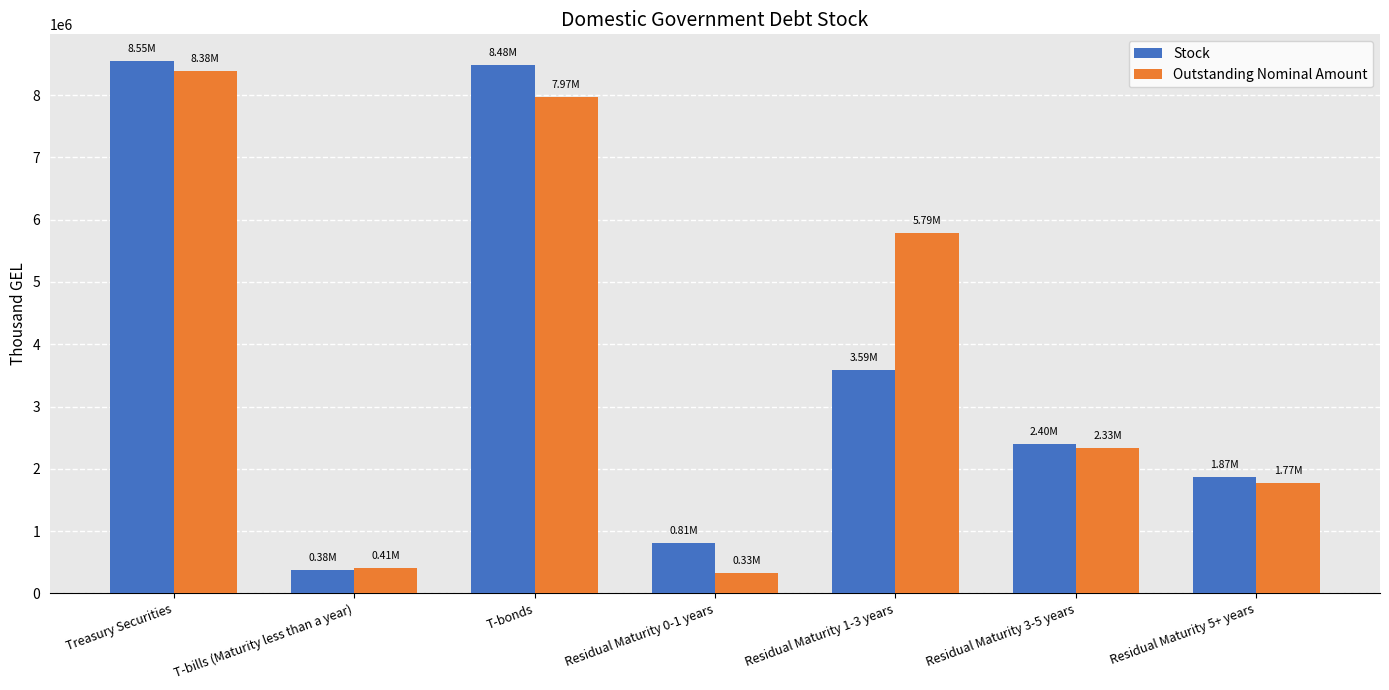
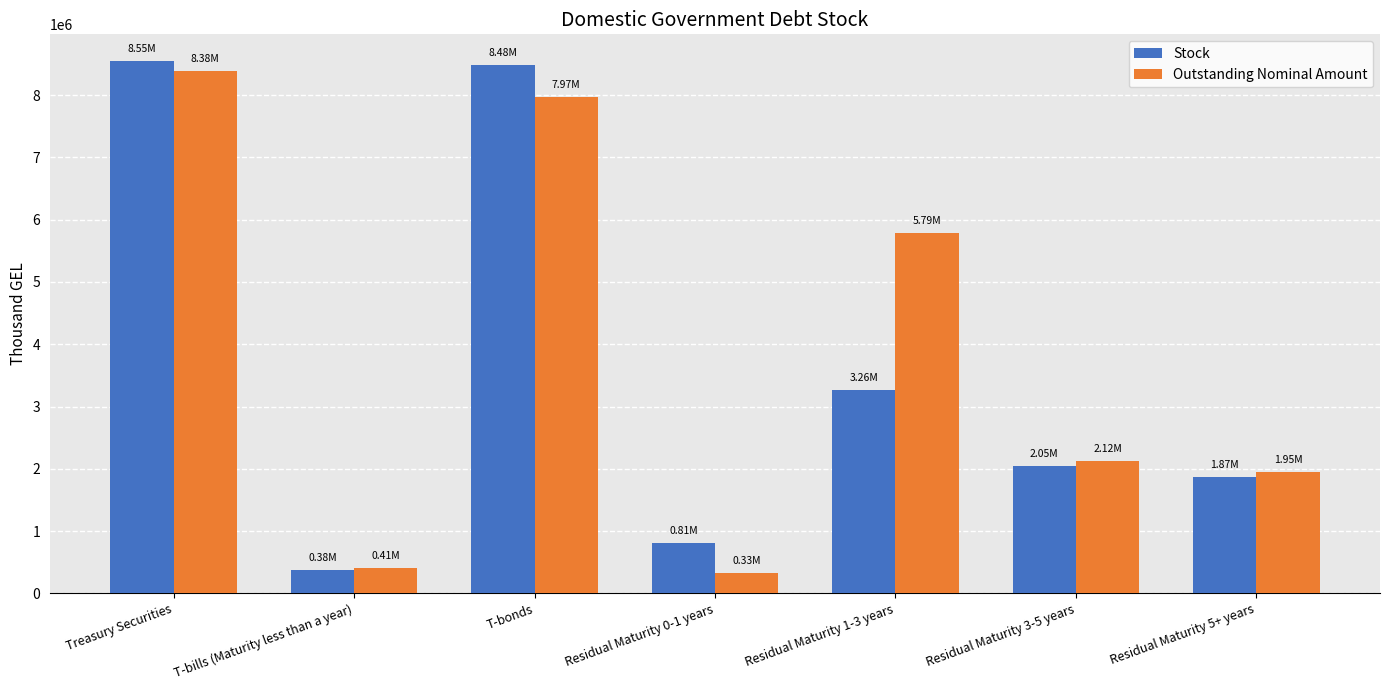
Stock, Residual Maturity 1-3 years: 3.59M -> 3.26M
Stock, Residual Maturity 3-5 years: 2.40M -> 2.05M
Outstanding Nominal Amount, Residual Maturity 3-5 years: 2.33M -> 2.12M
Outstanding Nominal Amount, Residual Maturity 5+ years: 1.77M -> 1.95M
